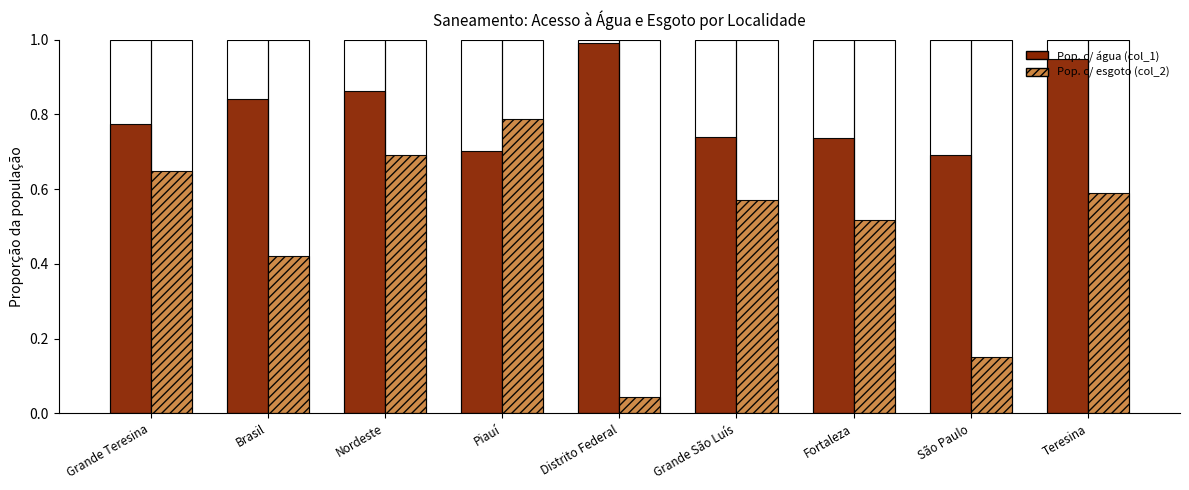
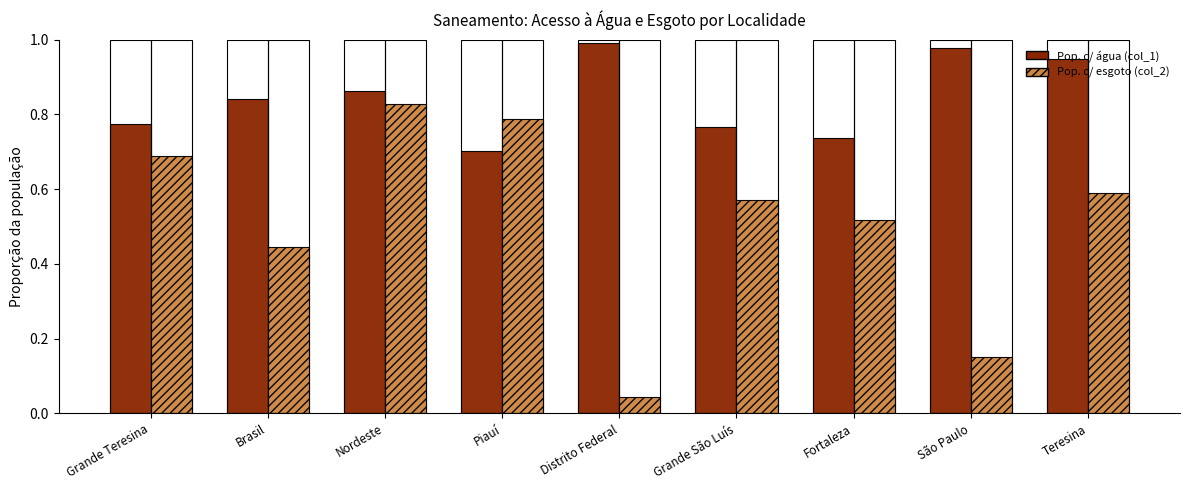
Pop. c/ esgoto (col_2), Grande Teresina: 0.65 -> 0.69
Pop. c/ esgoto (col_2), Brasil: 0.42 -> 0.45
Pop. c/ esgoto (col_2), Nordeste: 0.69 -> 0.83
Pop. c/ água (col_1), Grande São Luís: 0.74 -> 0.77
Pop. c/ água (col_1), São Paulo: 0.69 -> 0.98
